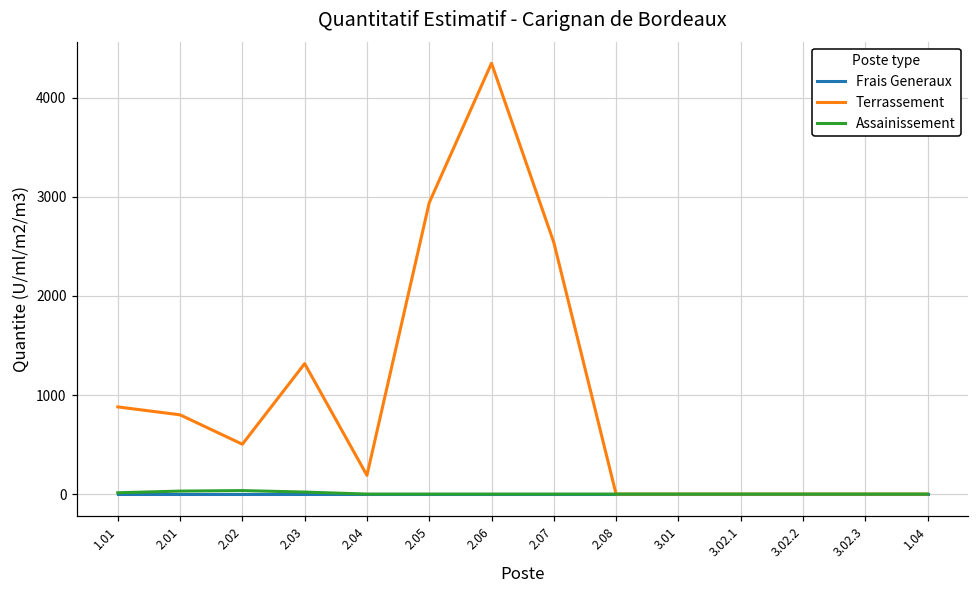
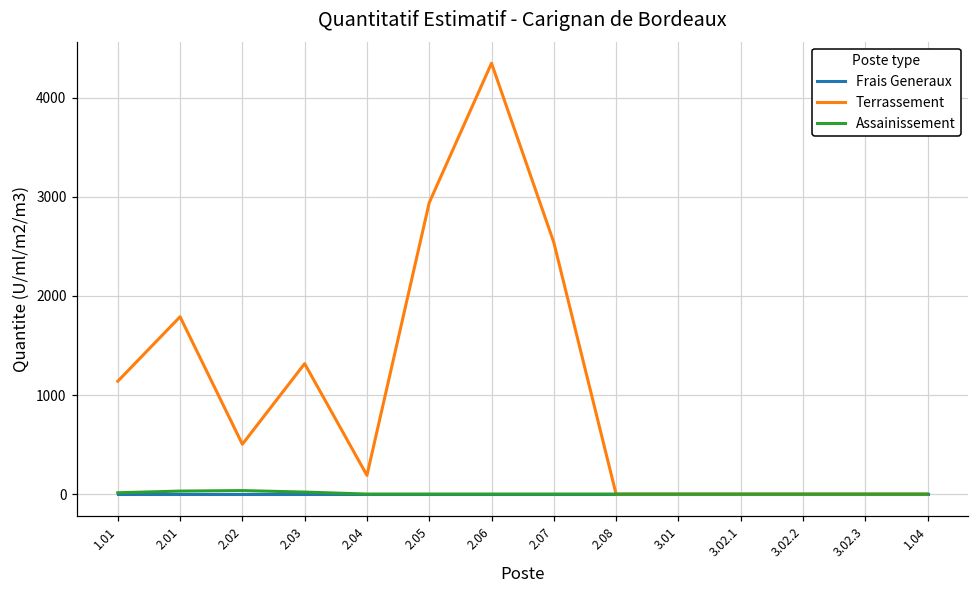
Terrassement, 1.01: 900 -> 1100
Terrassement, 2.01: 800 -> 1800
